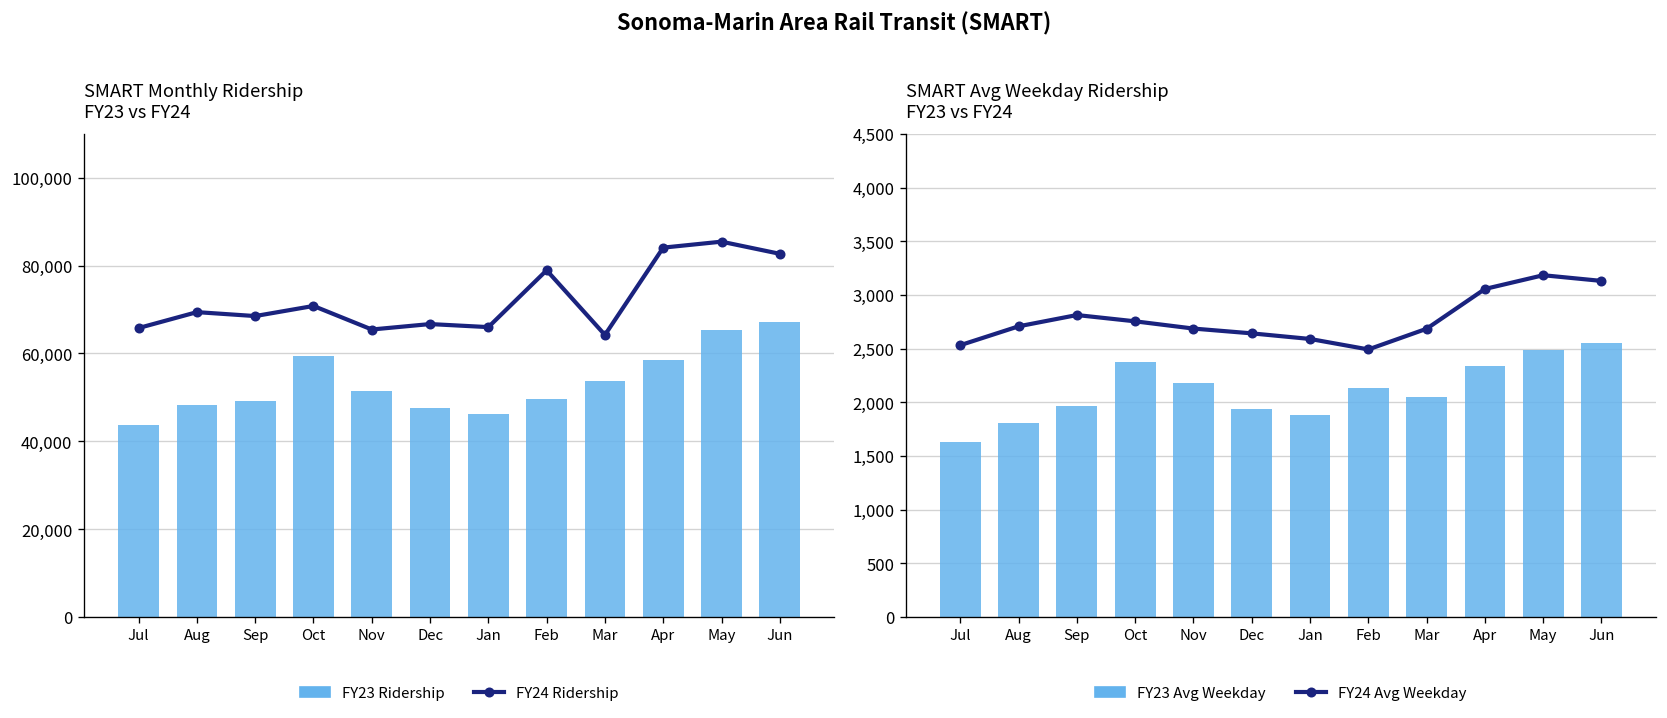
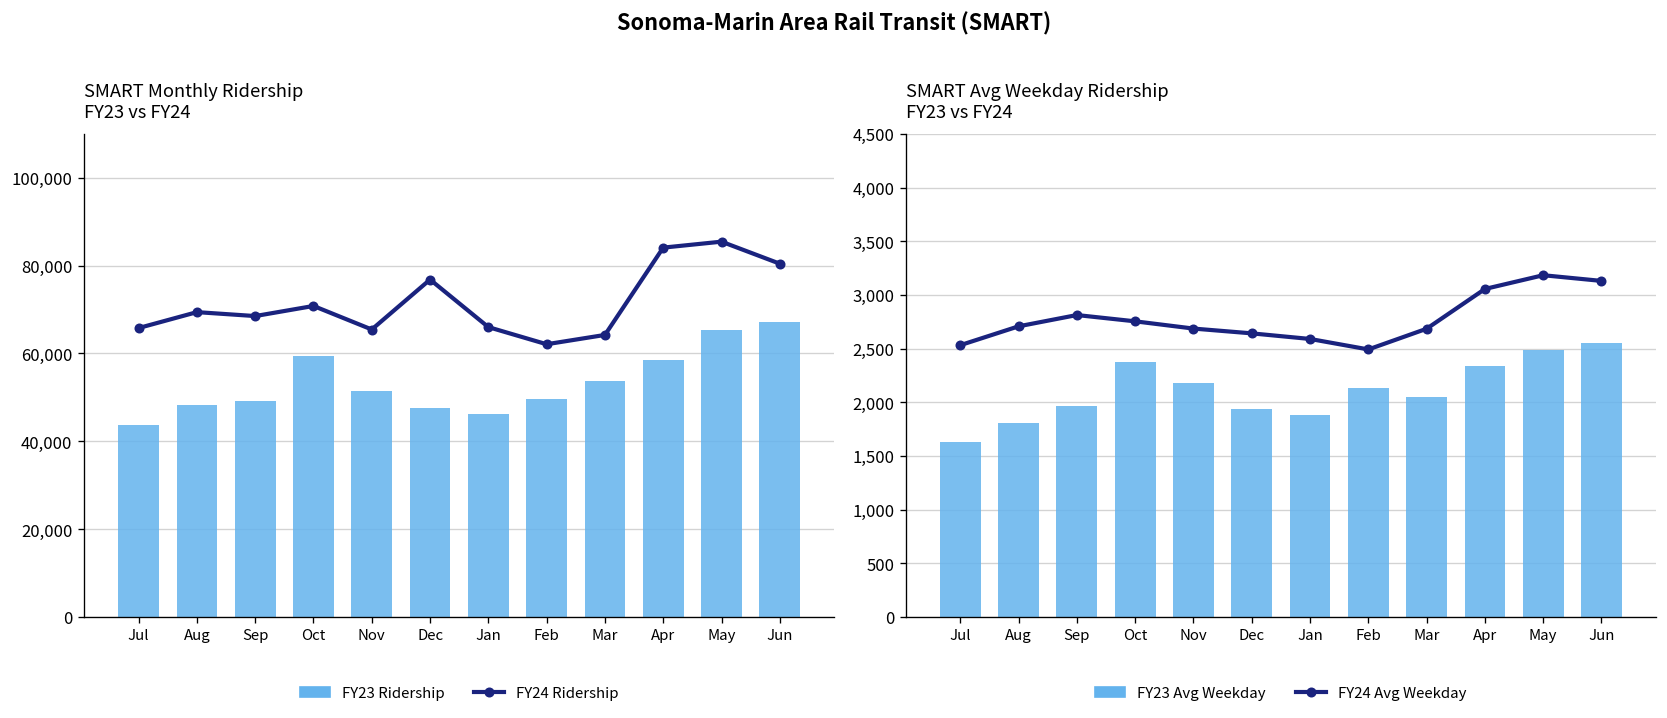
SMART Monthly Ridership FY23 vs FY24, FY24 Ridership, Dec: 67,000 -> 77,000
SMART Monthly Ridership FY23 vs FY24, FY24 Ridership, Feb: 79,000 -> 62,000
SMART Monthly Ridership FY23 vs FY24, FY24 Ridership, Jun: 83,000 -> 80,000
